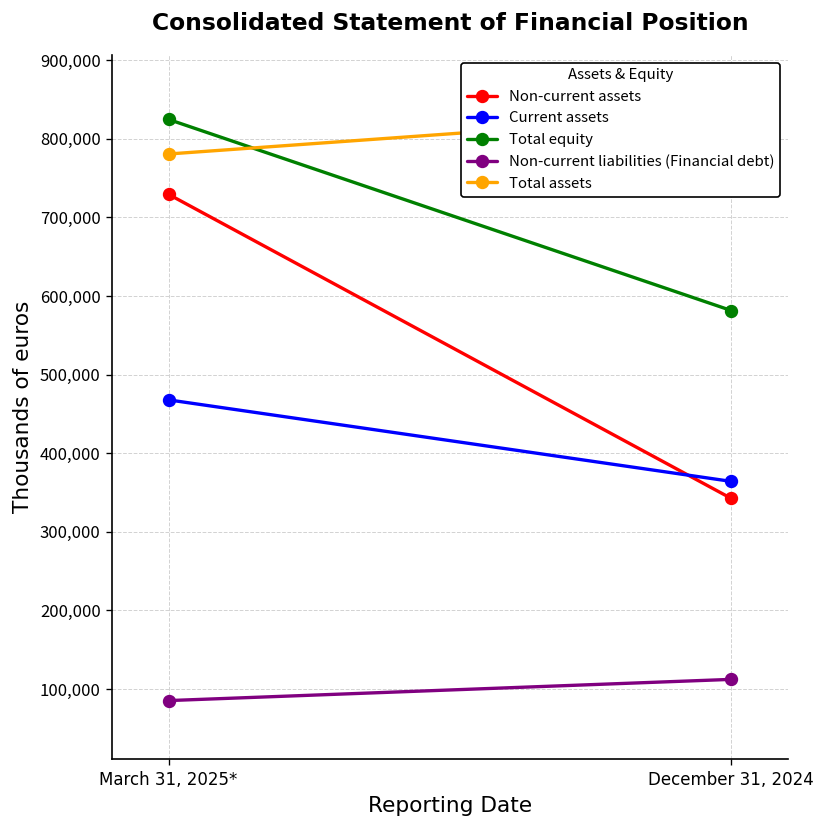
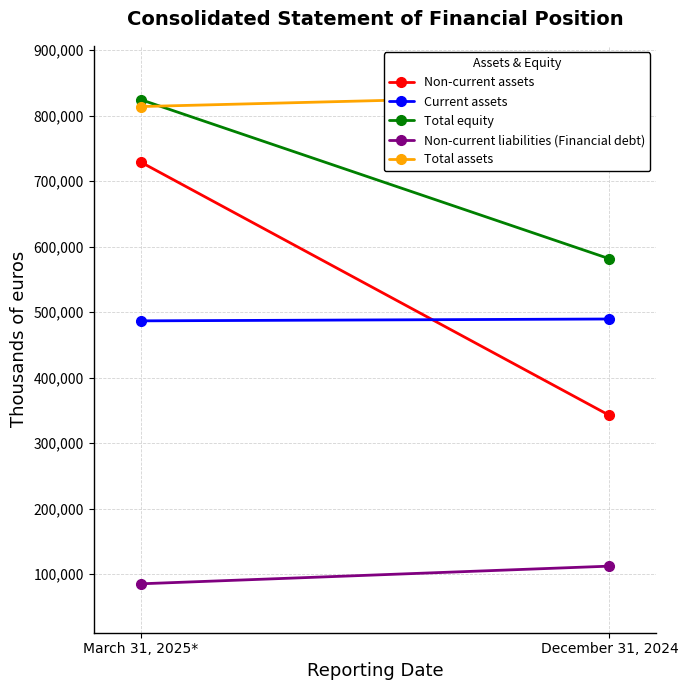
Current assets, March 31, 2025*: 470,000 -> 490,000
Total assets, March 31, 2025*: 780,000 -> 810,000
Current assets, December 31, 2024: 360,000 -> 490,000
